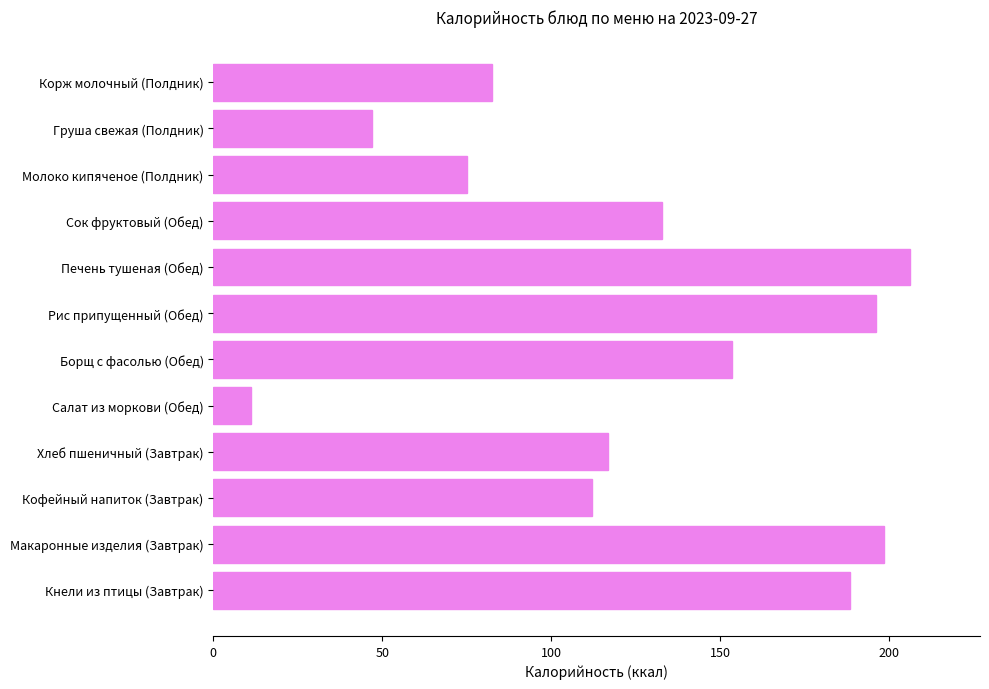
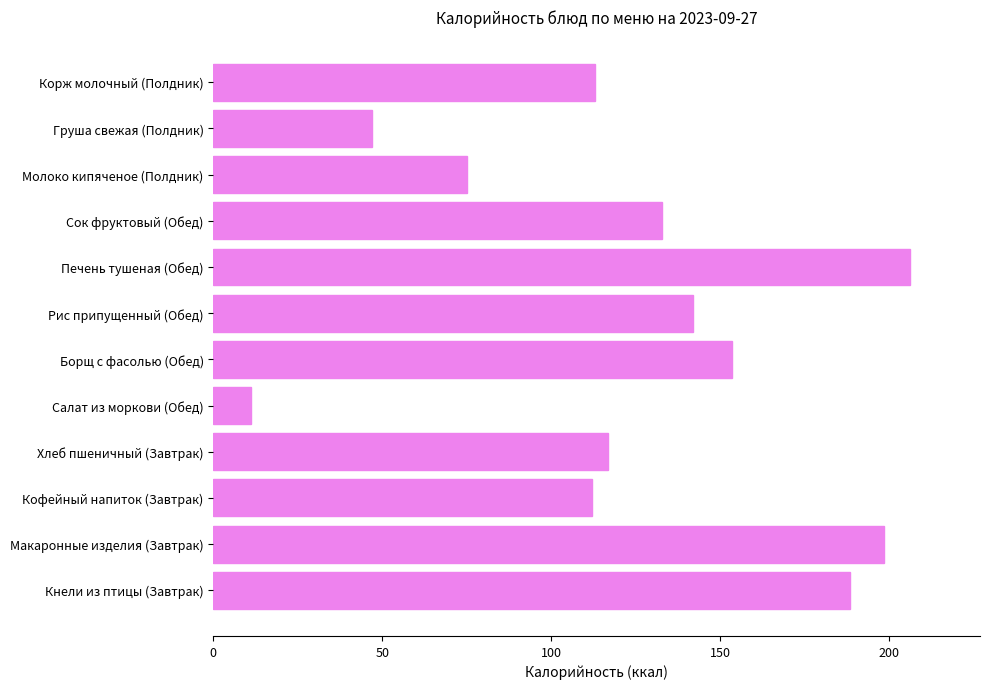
Корж молочный (Полдник): 83 -> 113
Рис припущенный (Обед): 196 -> 142
